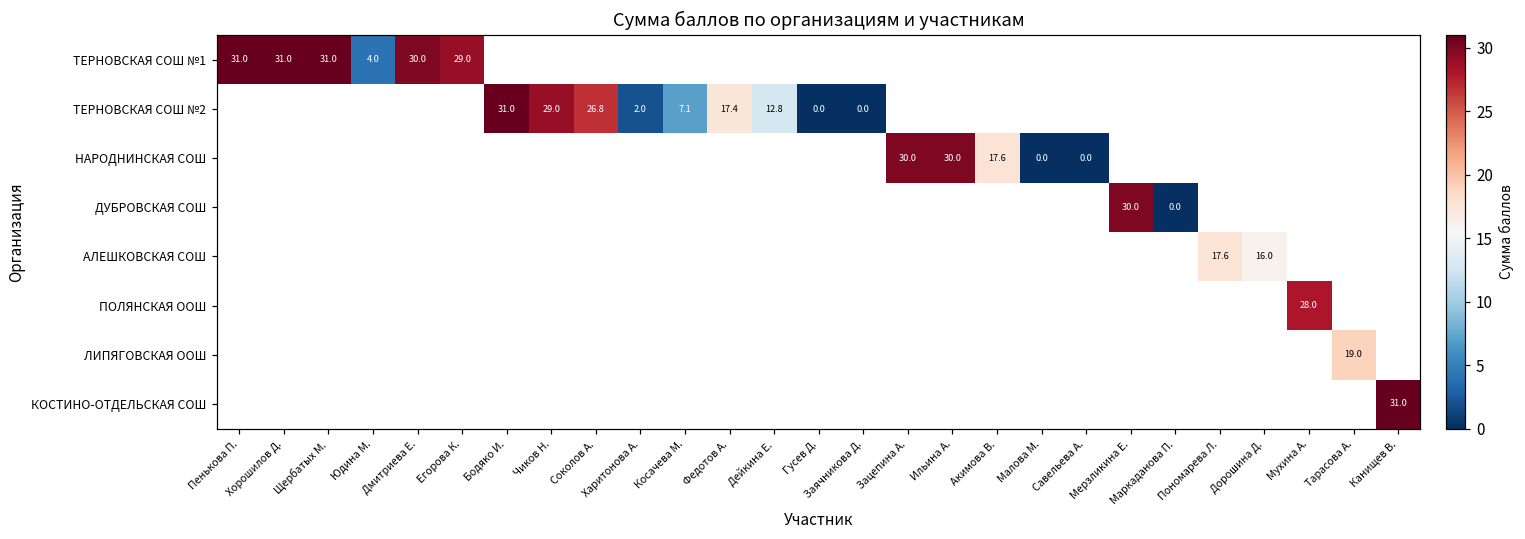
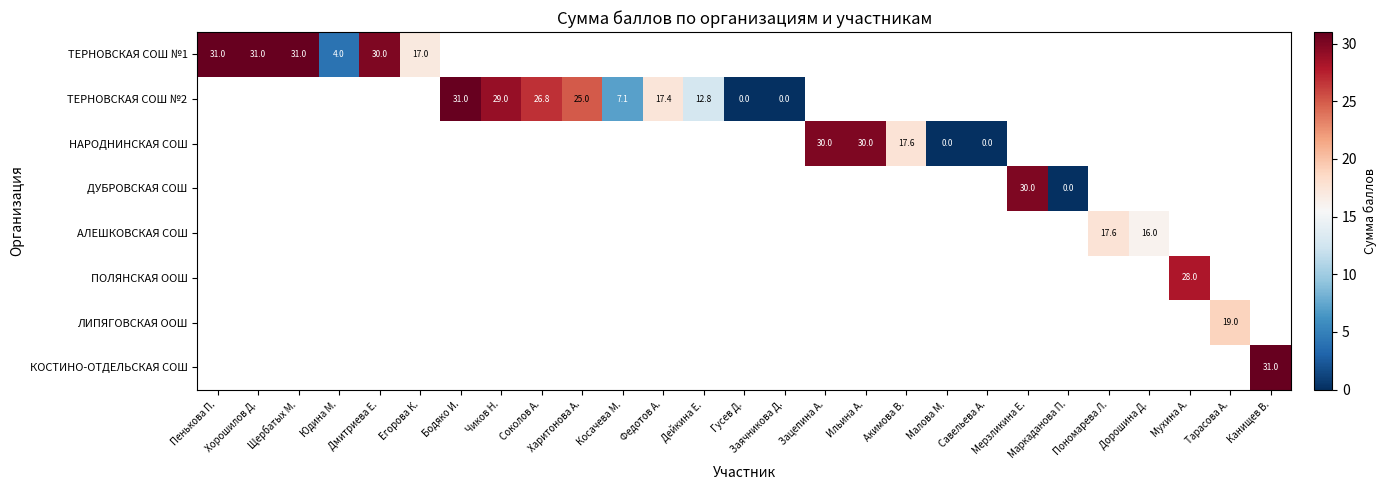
ТЕРНОВСКАЯ СОШ №1, Егорова К.: 29.0 -> 17.0
ТЕРНОВСКАЯ СОШ №2, Харитонова А.: 2.0 -> 25.0
